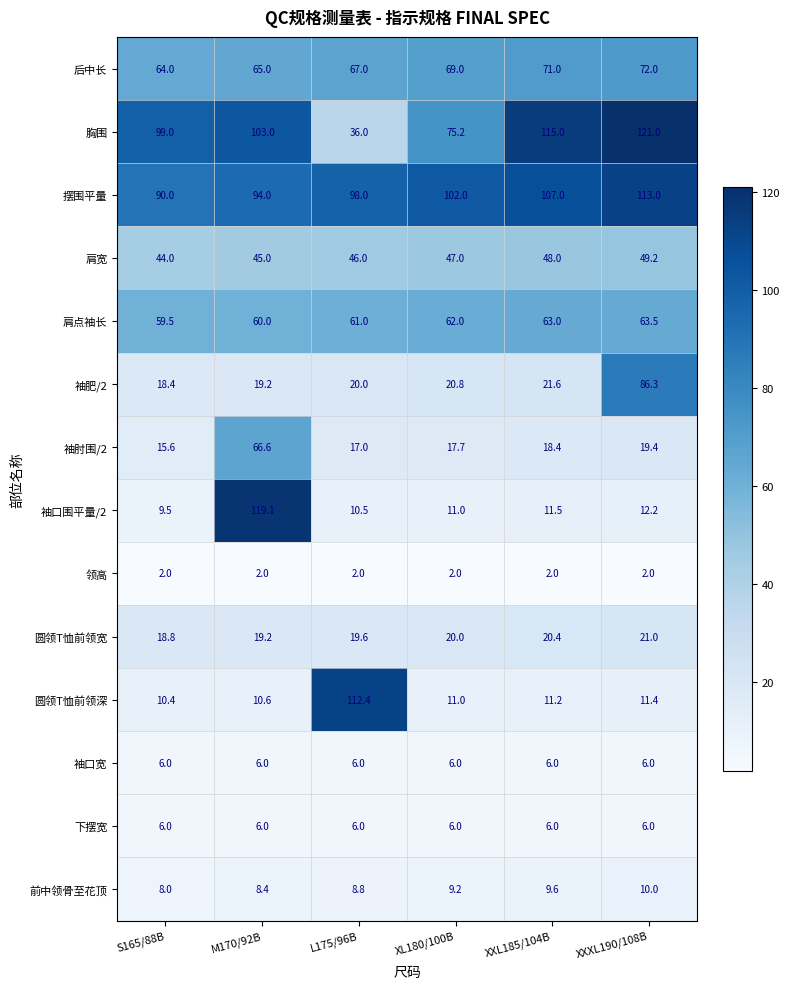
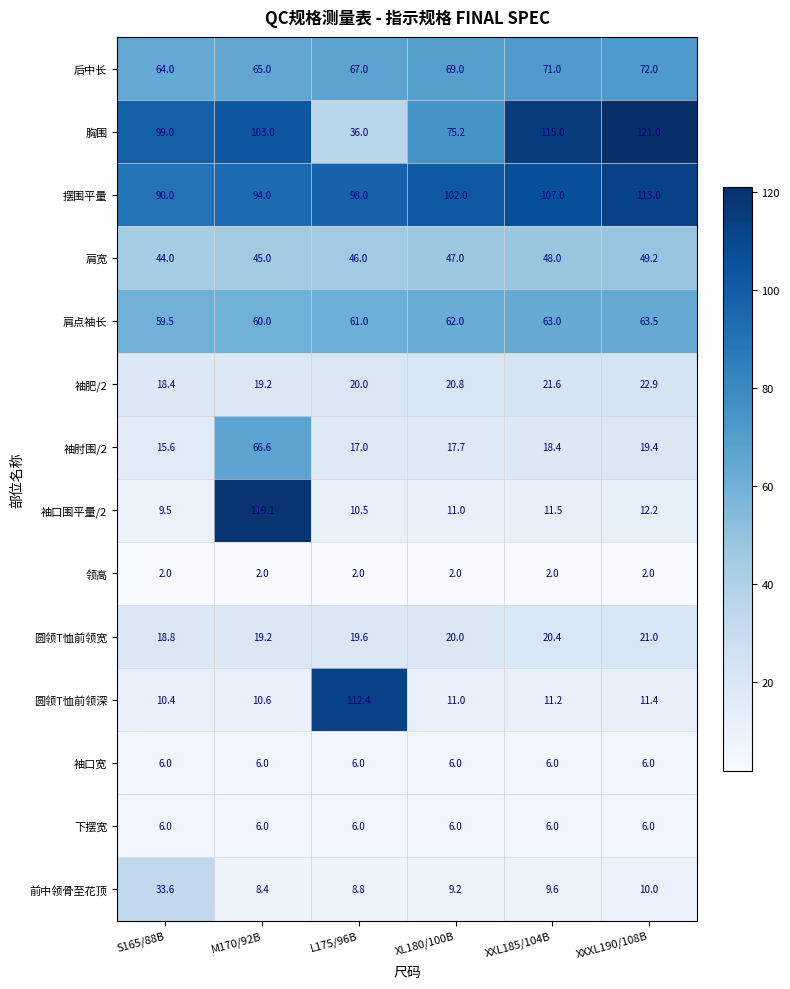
袖肥/2, XXXL190/108B: 86.3 -> 22.9
前中领骨至花顶, S165/88B: 8.0 -> 33.6
